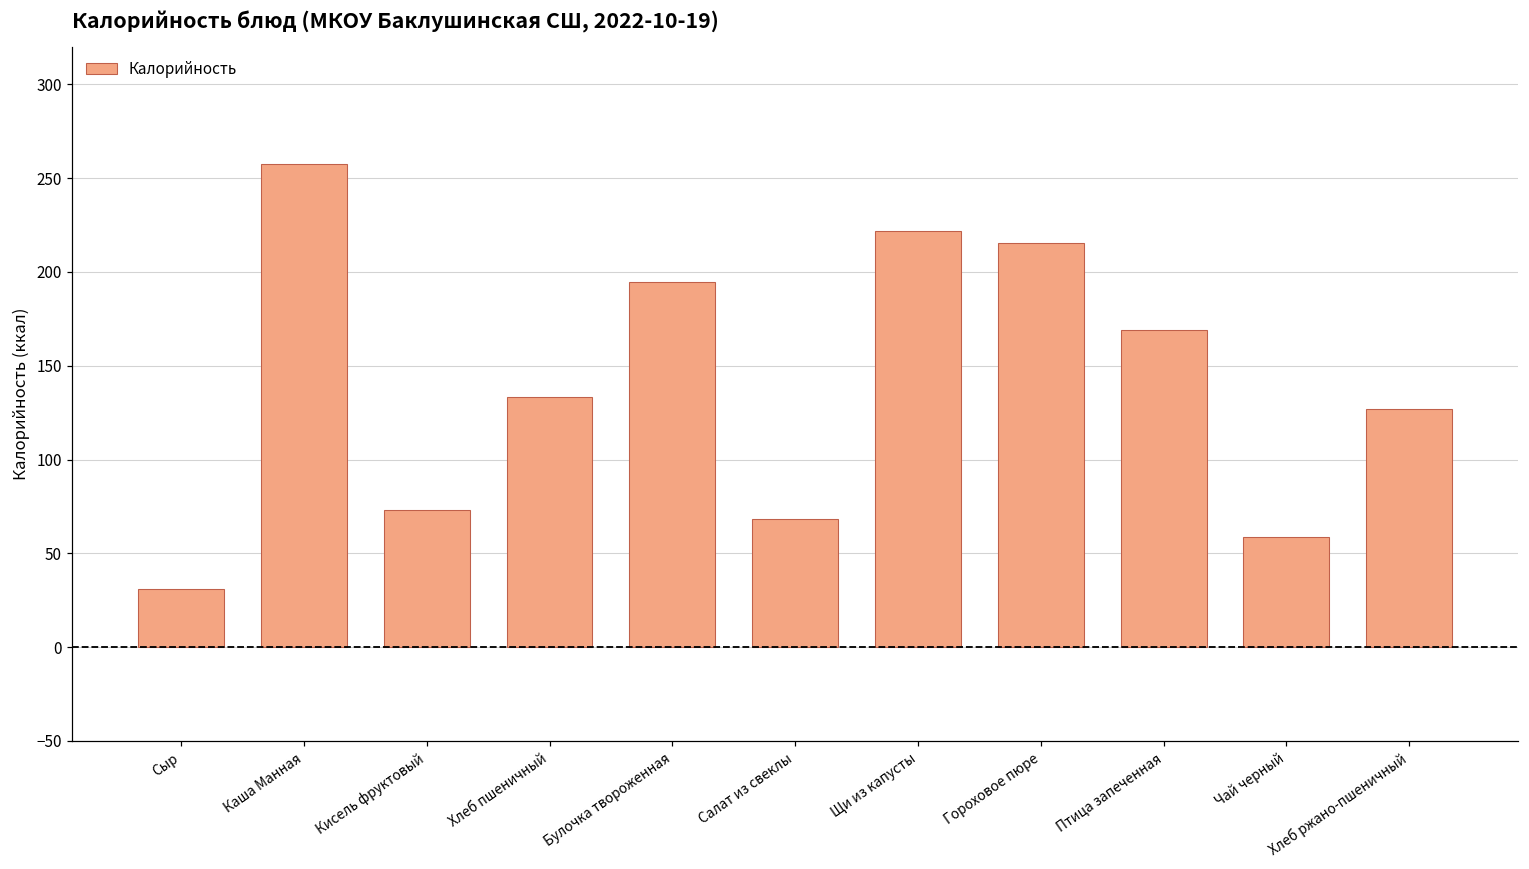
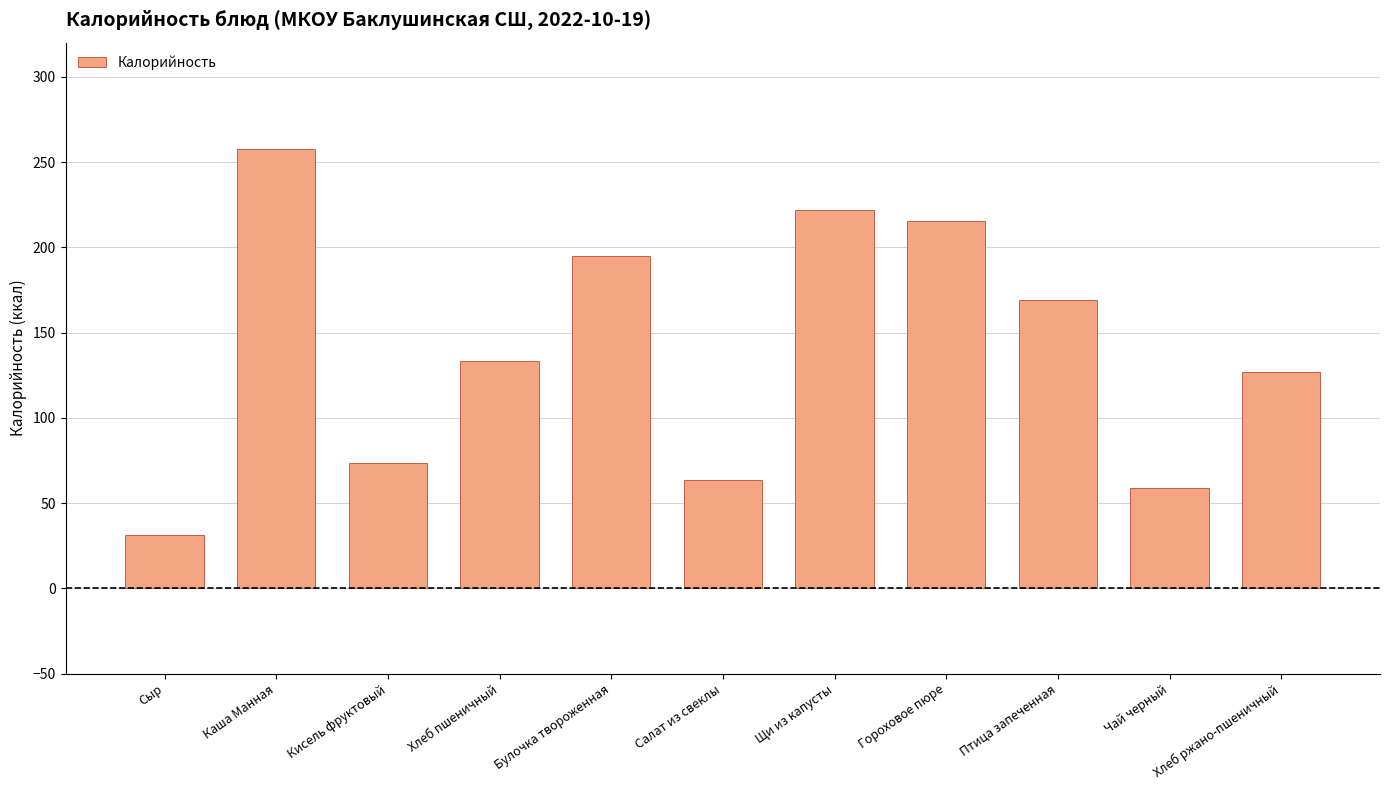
Салат из свеклы: 68 -> 64
